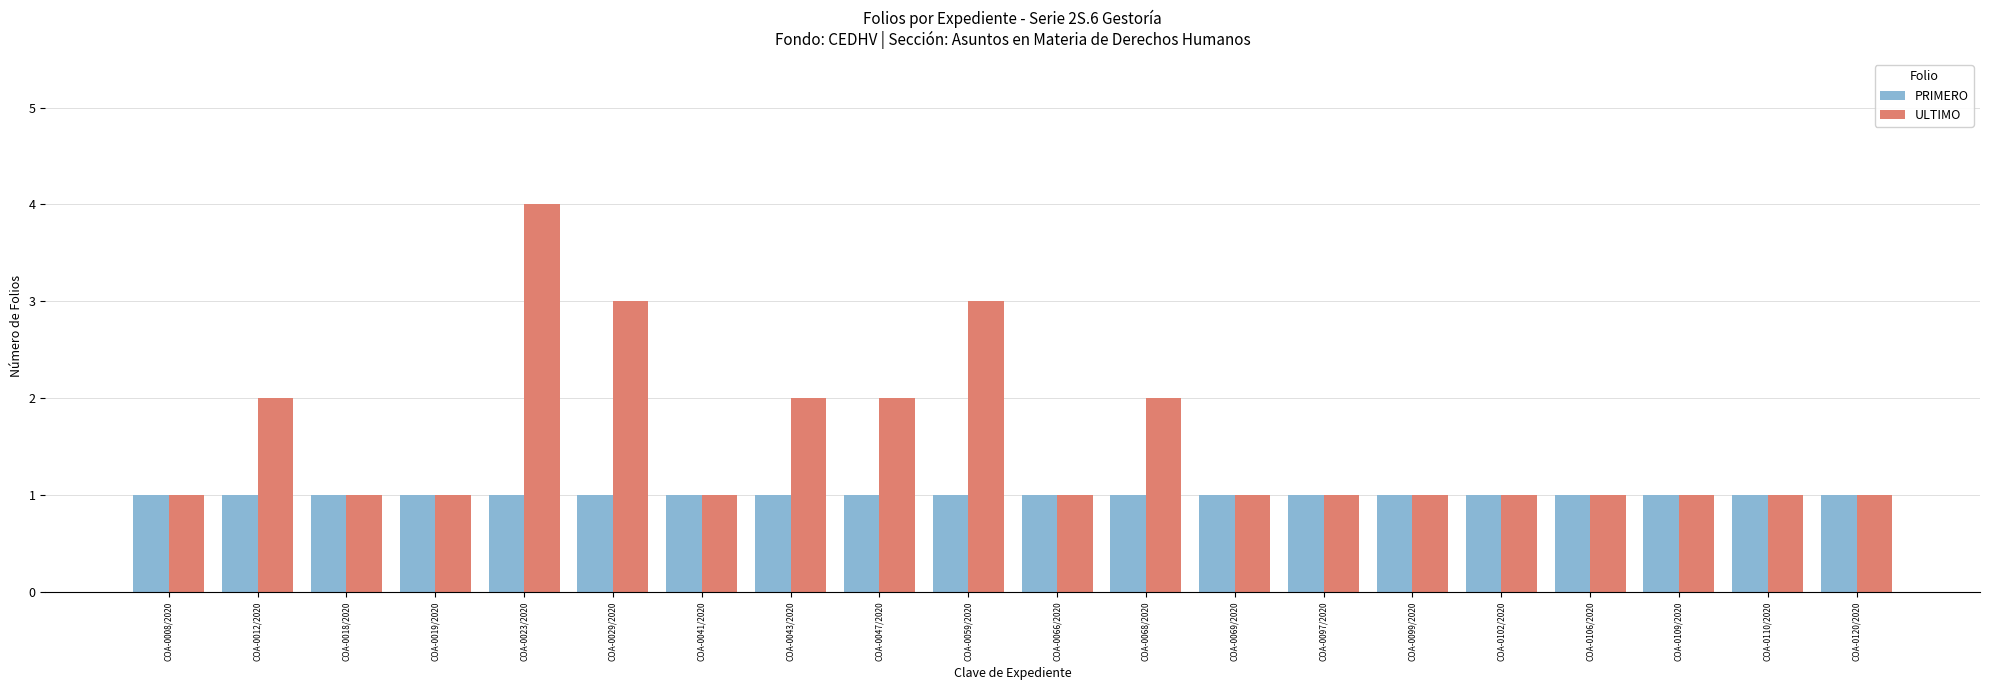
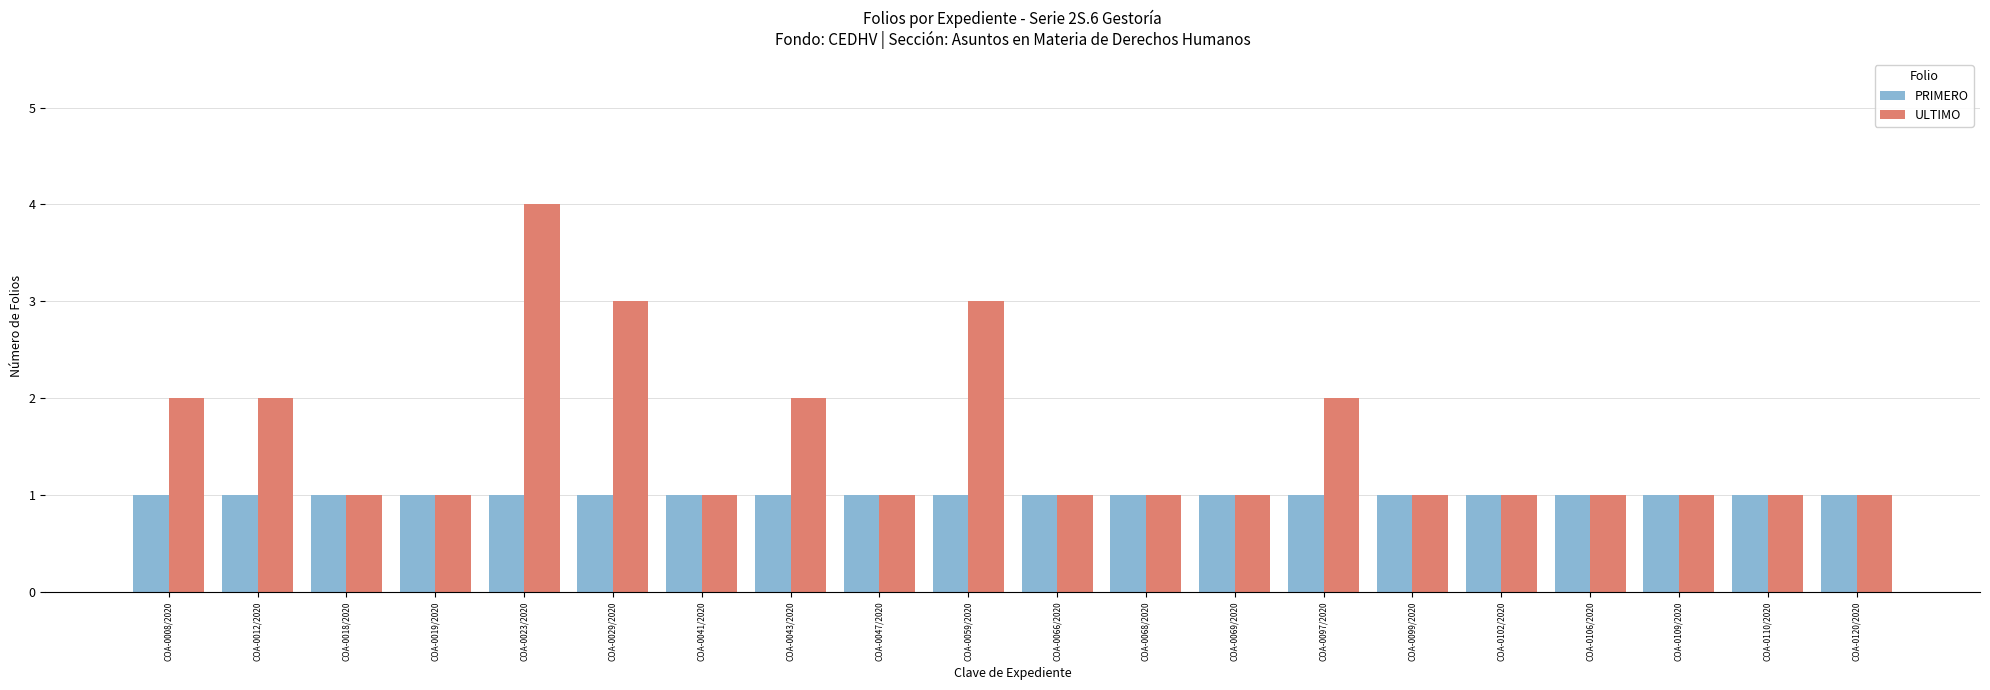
ULTIMO, COA-0008/2020: 1 -> 2
ULTIMO, COA-0047/2020: 2 -> 1
ULTIMO, COA-0068/2020: 2 -> 1
ULTIMO, COA-0097/2020: 1 -> 2
